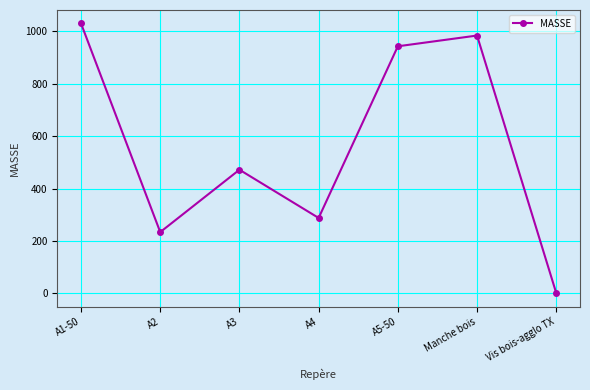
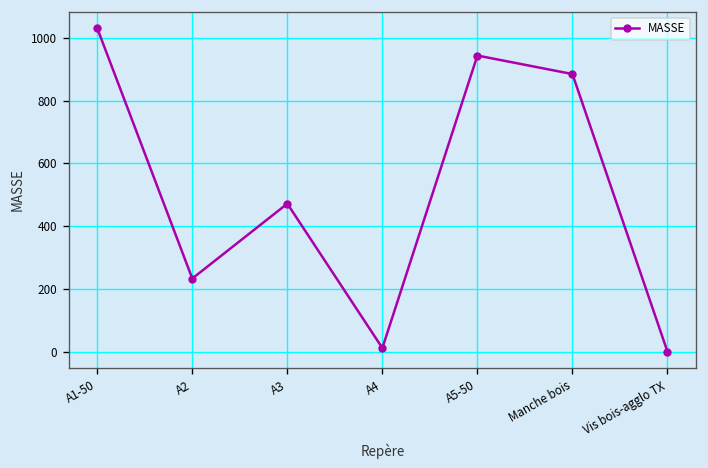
A4: 290 -> 10
Manche bois: 980 -> 880
